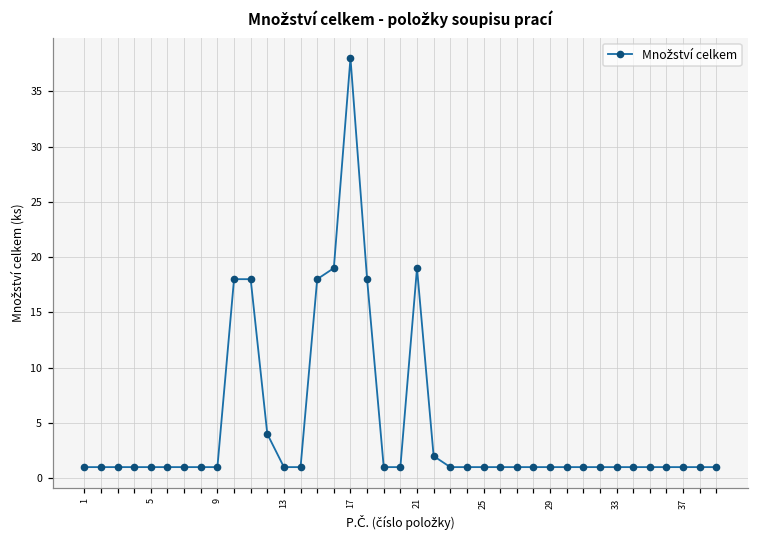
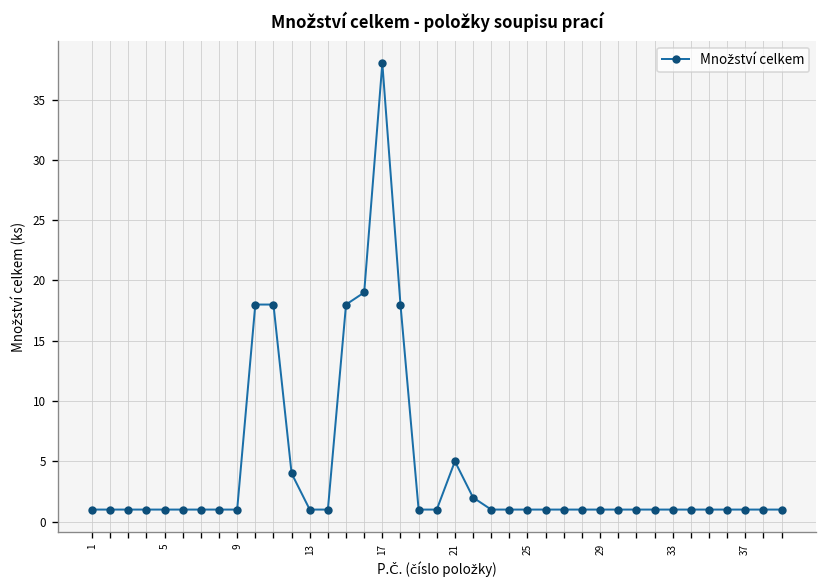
21: 19 -> 5
